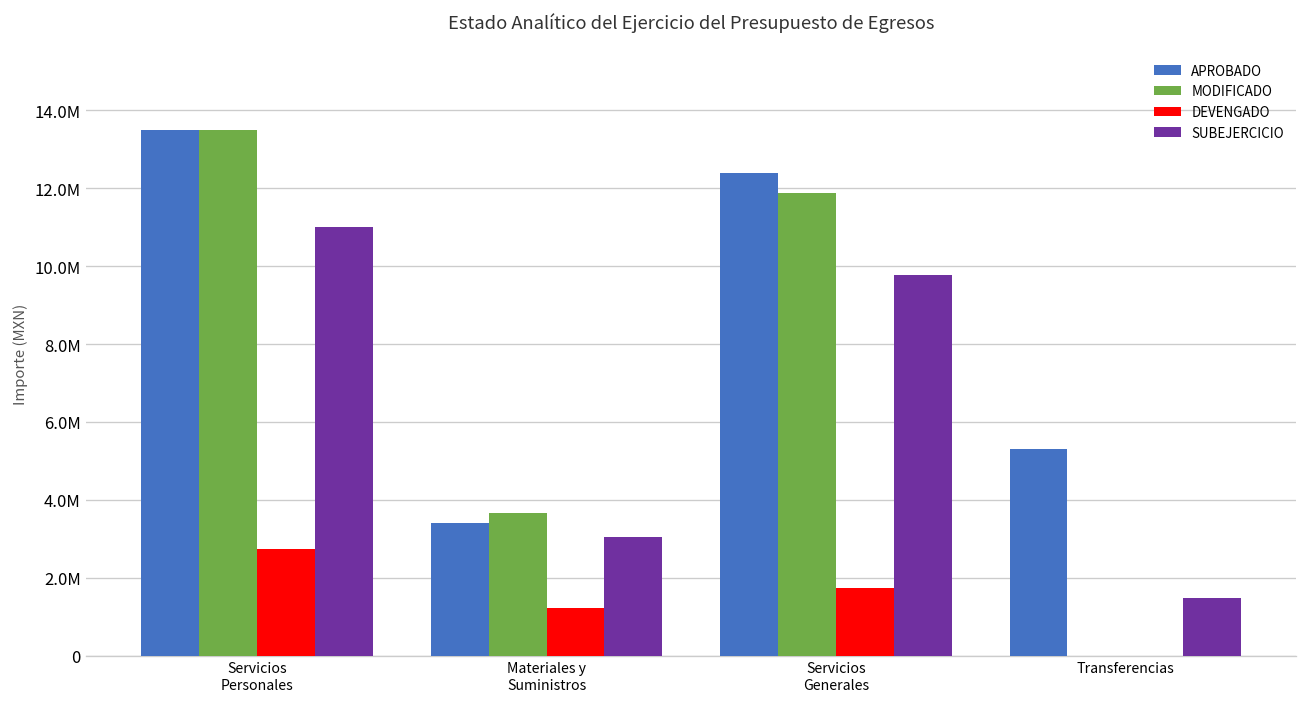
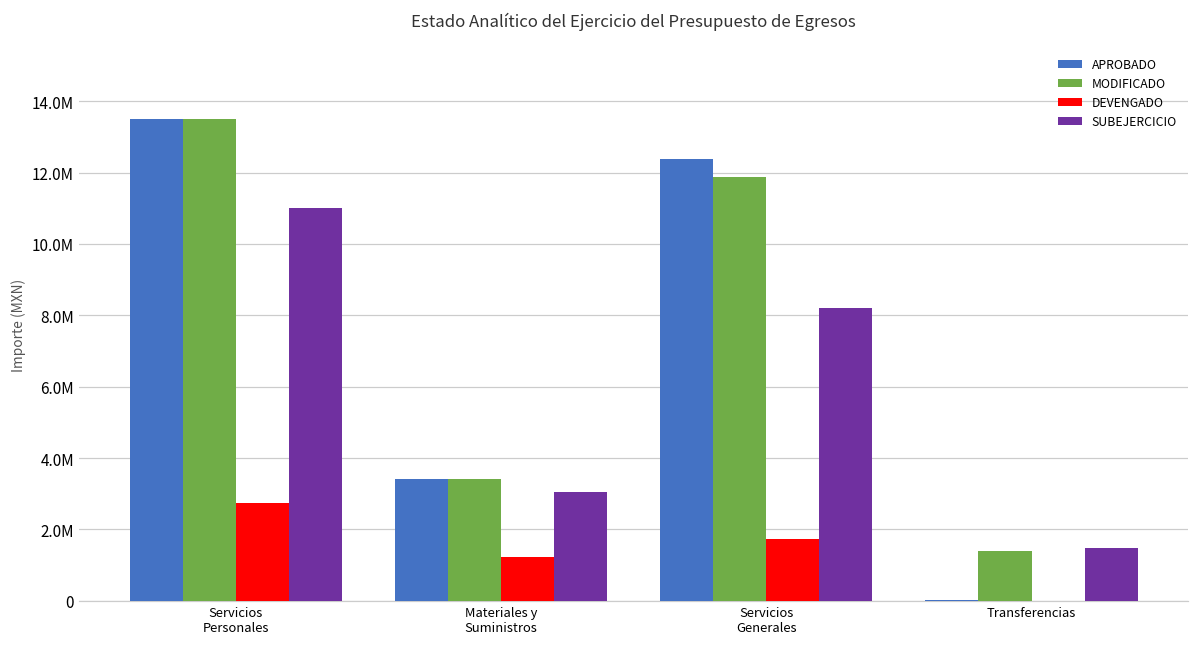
MODIFICADO, Materiales y Suministros: 3700000 -> 3400000
SUBEJERCICIO, Servicios Generales: 9800000 -> 8200000
APROBADO, Transferencias: 5300000 -> 0
MODIFICADO, Transferencias: 0 -> 1400000
